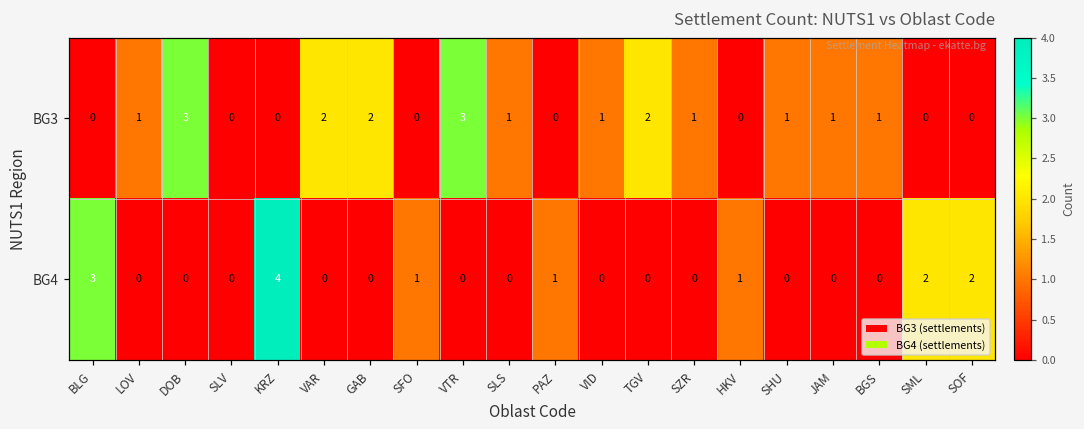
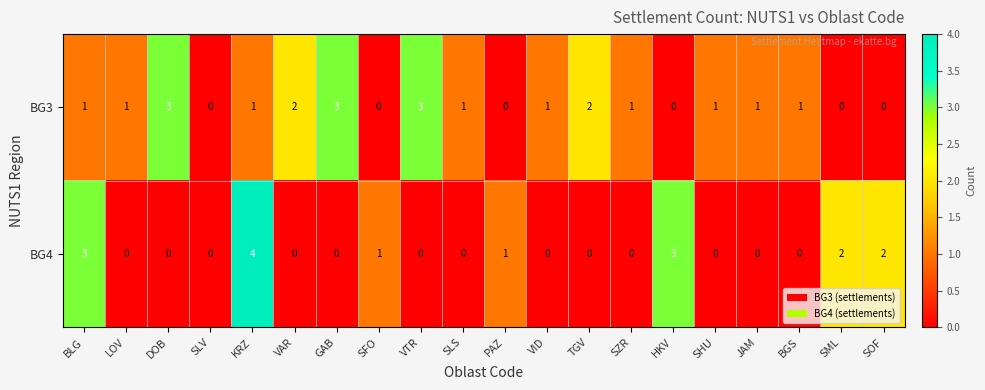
BG3, BLG: 0 -> 1
BG3, KRZ: 0 -> 1
BG3, GAB: 2 -> 3
BG4, HKV: 1 -> 3
